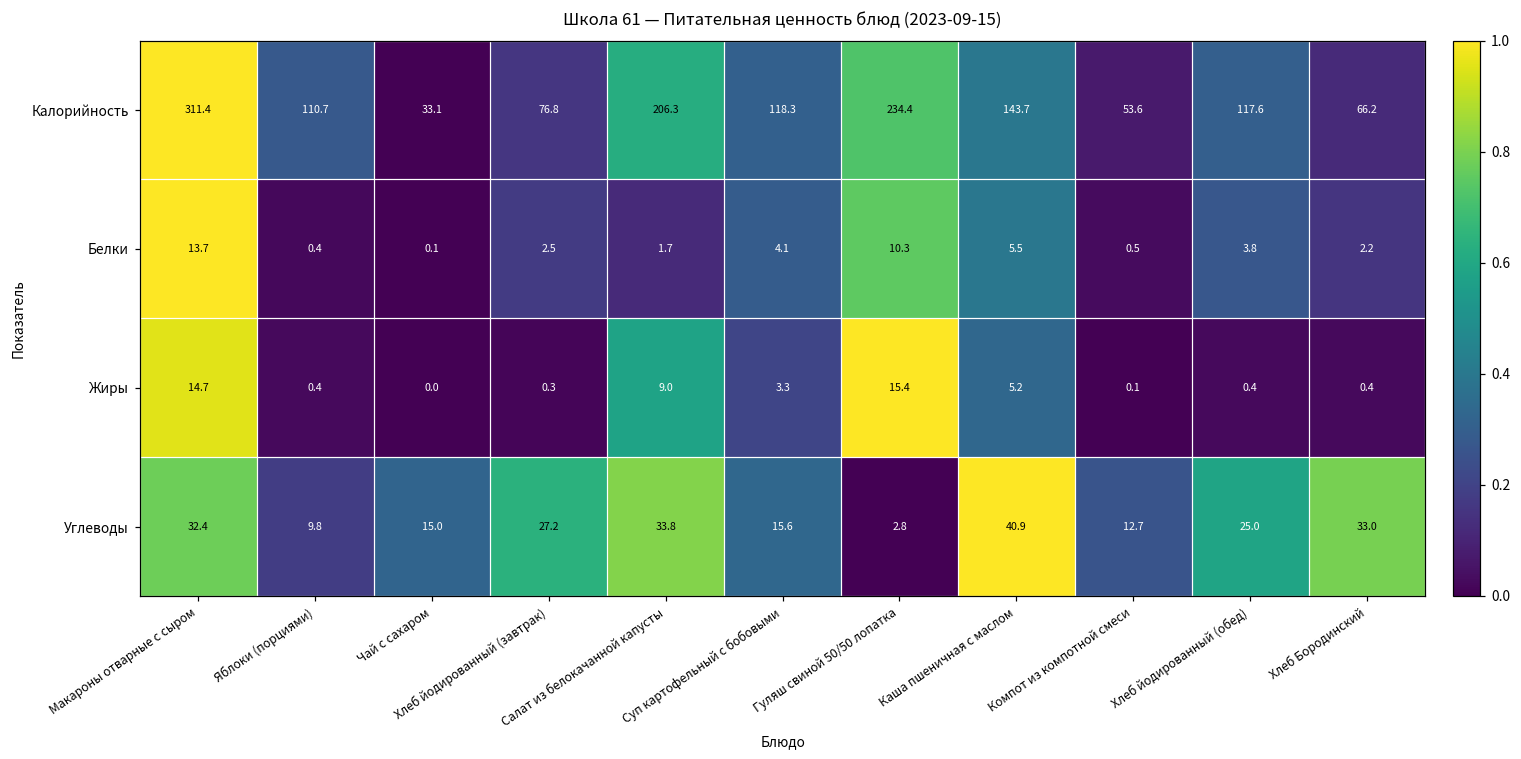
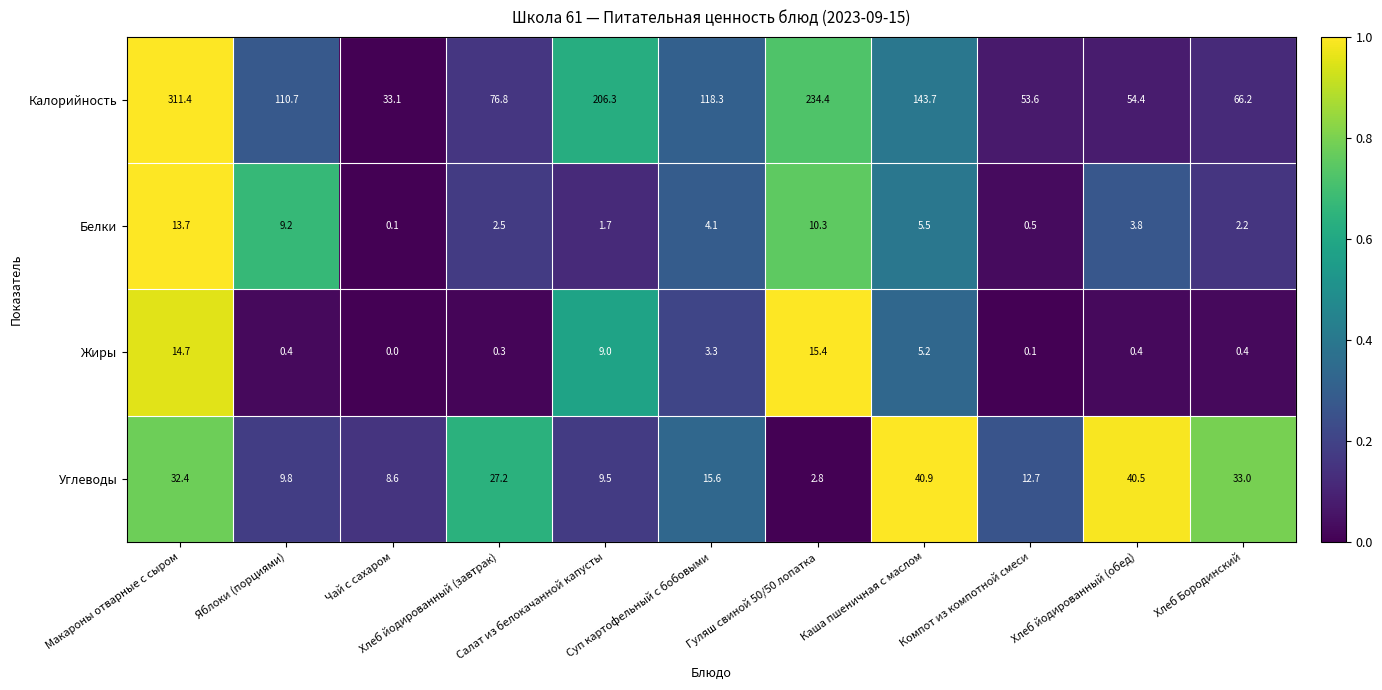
Калорийность, Хлеб йодированный (обед): 117.6 -> 54.4
Белки, Яблоки (порциями): 0.4 -> 9.2
Углеводы, Чай с сахаром: 15.0 -> 8.6
Углеводы, Салат из белокачанной капусты: 33.8 -> 9.5
Углеводы, Хлеб йодированный (обед): 25.0 -> 40.5
